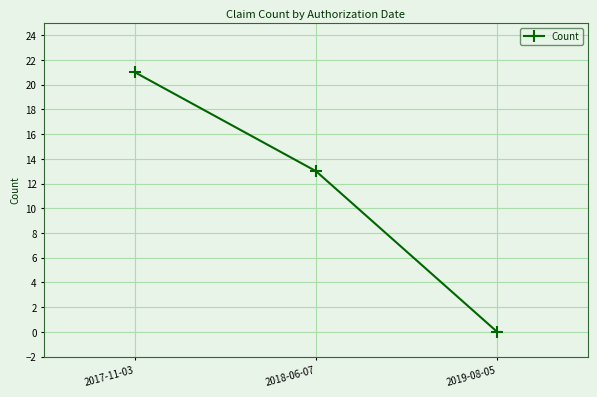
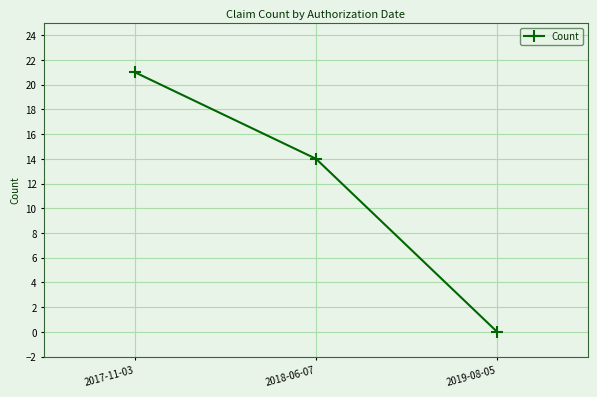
2018-06-07: 13 -> 14
